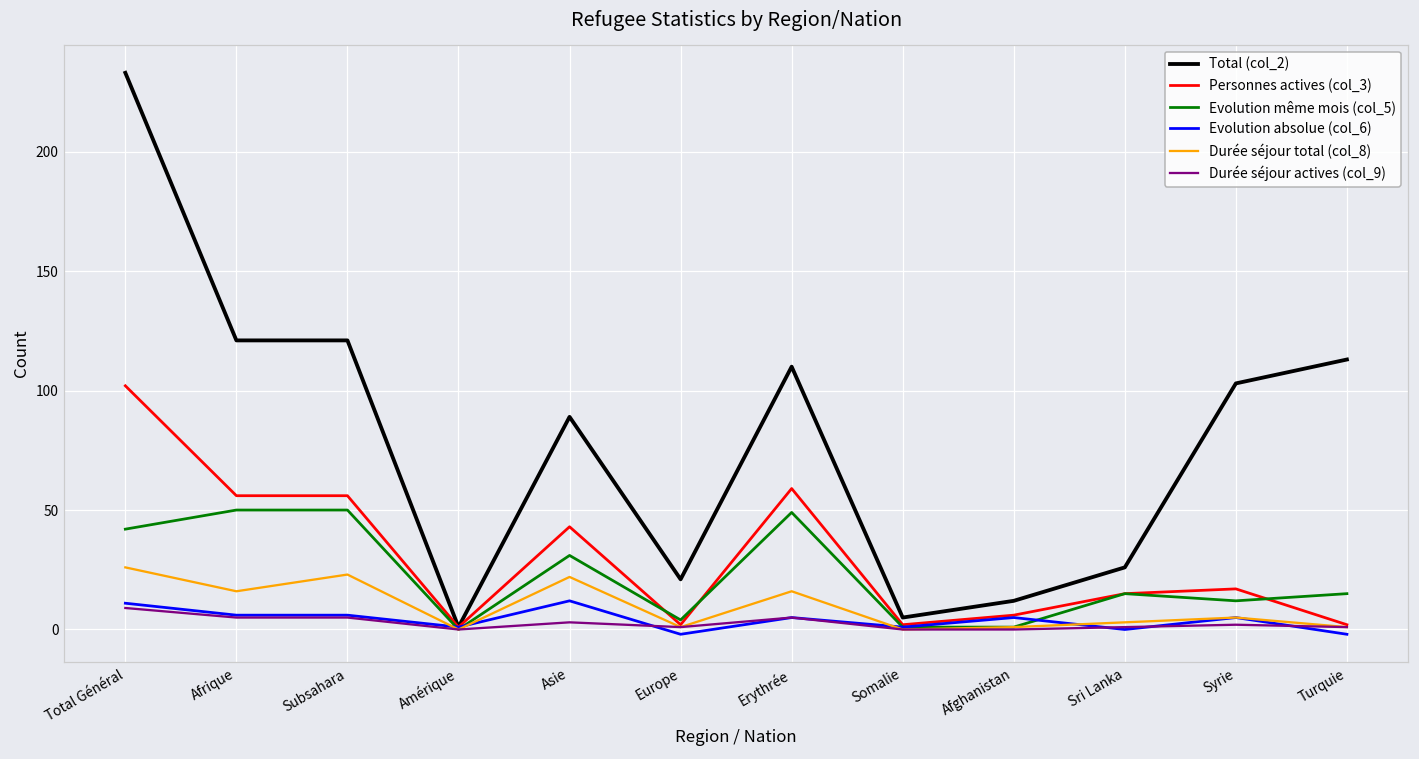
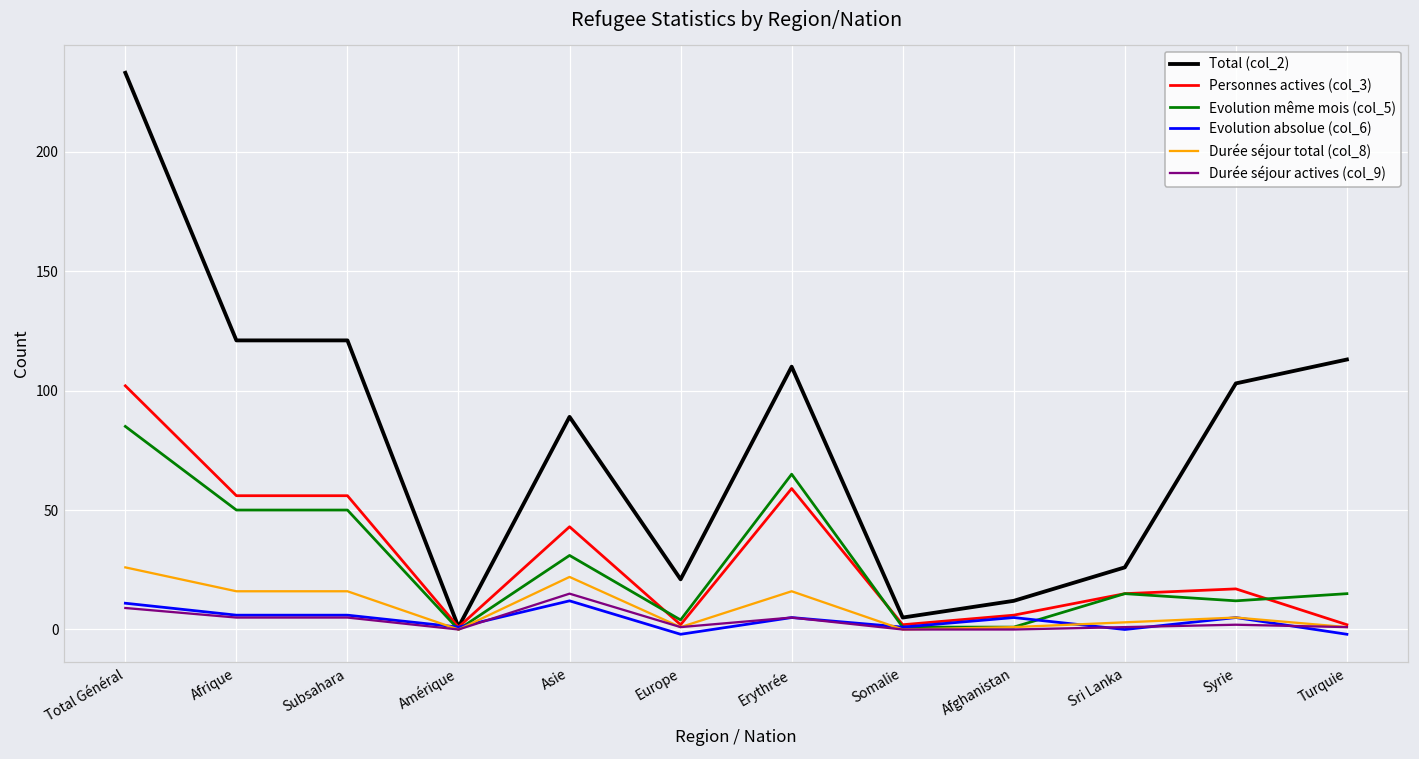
Evolution même mois (col_5), Total Général: 42 -> 85
Durée séjour total (col_8), Subsahara: 23 -> 16
Durée séjour actives (col_9), Asie: 3 -> 15
Evolution même mois (col_5), Erythrée: 49 -> 65
